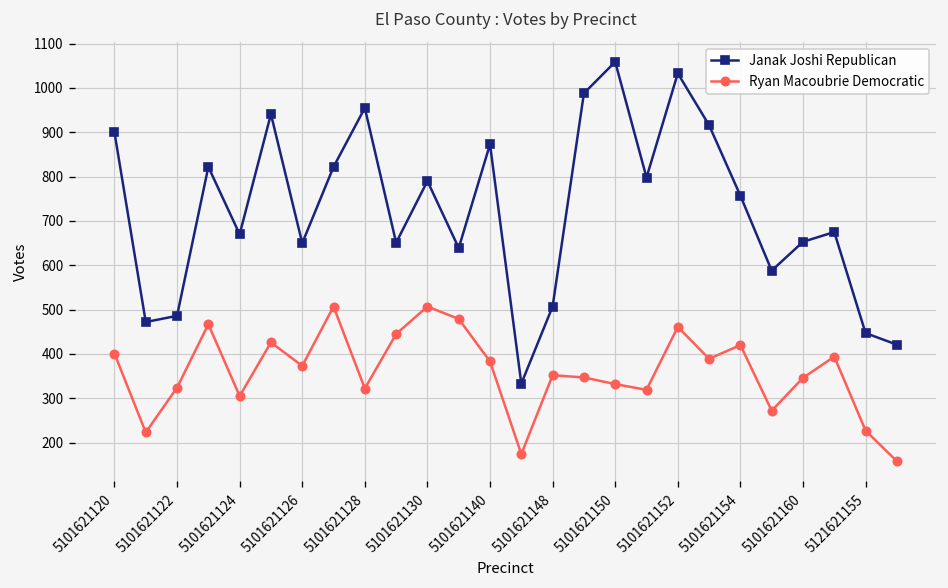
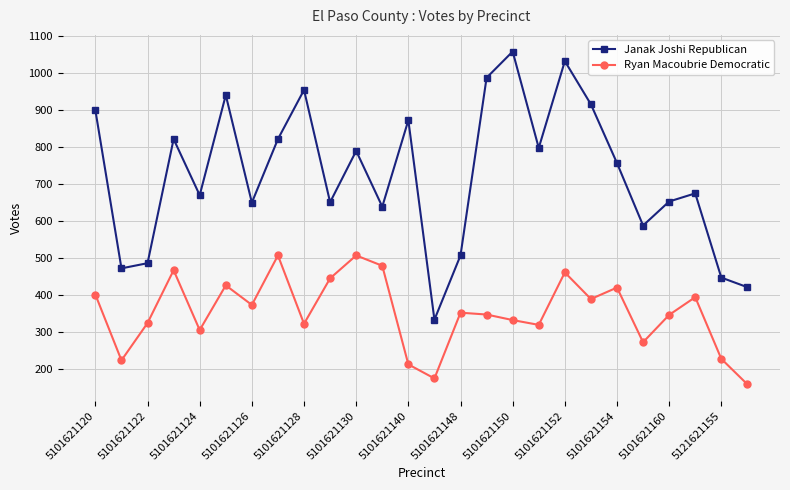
Ryan Macoubrie Democratic, 5101621140: 380 -> 210
